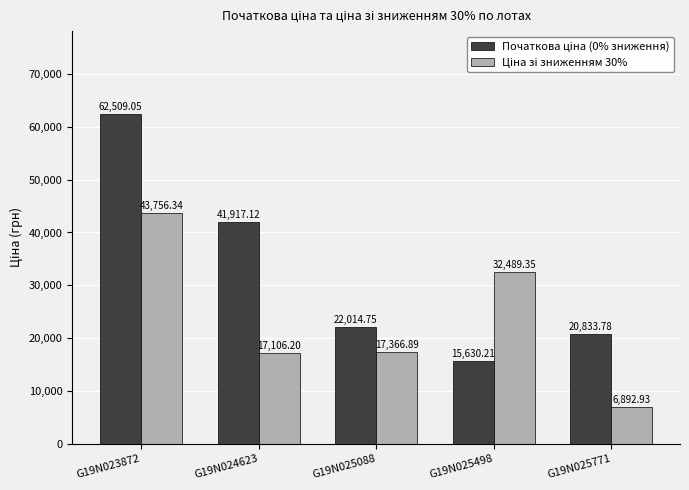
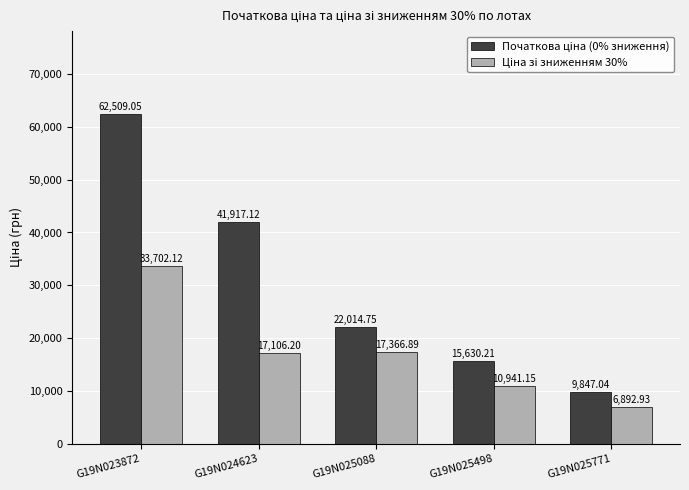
Ціна зі зниженням 30%, G19N023872: 43,756.34 -> 33,702.12
Ціна зі зниженням 30%, G19N025498: 32,489.35 -> 10,941.15
Початкова ціна (0% зниження), G19N025771: 20,833.78 -> 9,847.04
